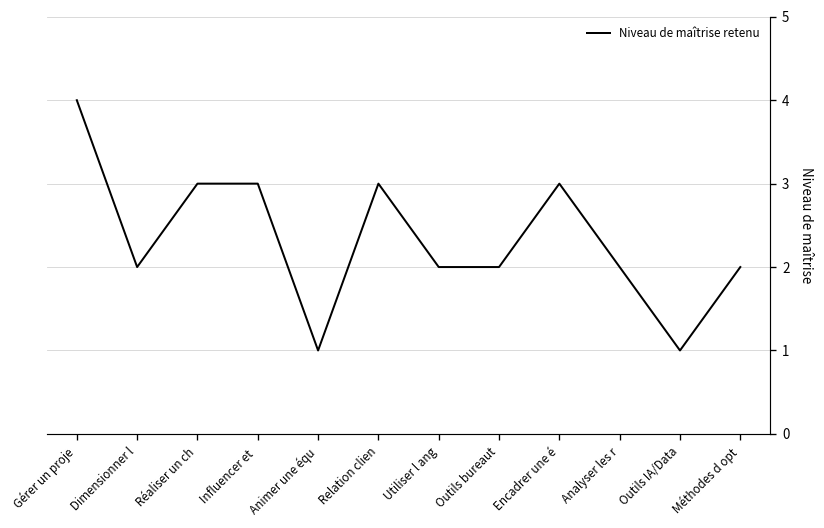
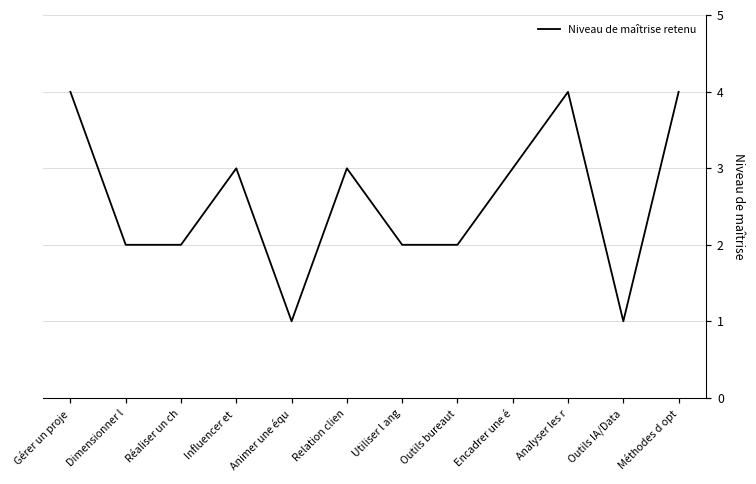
Réaliser un ch: 3 -> 2
Analyser les r: 2 -> 4
Méthodes d opt: 2 -> 4
